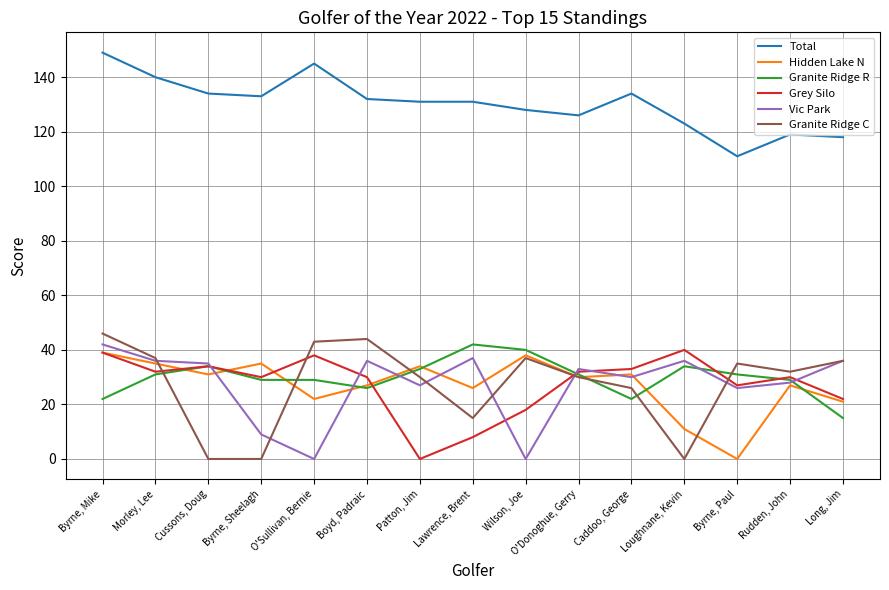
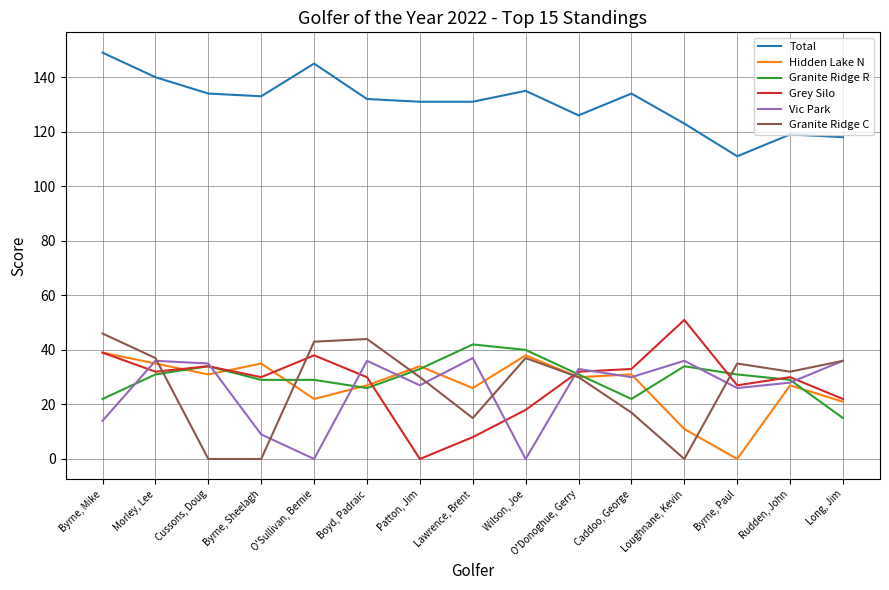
Vic Park, Byrne, Mike: 42 -> 14
Total, Wilson, Joe: 128 -> 135
Granite Ridge C, Caddoo, George: 26 -> 17
Grey Silo, Loughnane, Kevin: 40 -> 51
